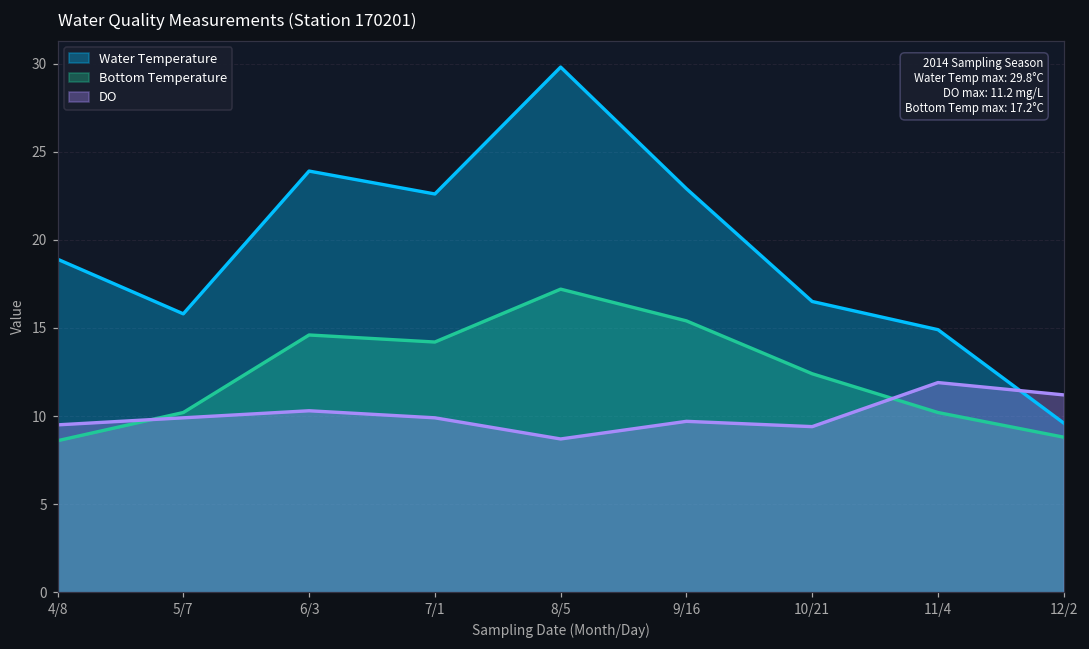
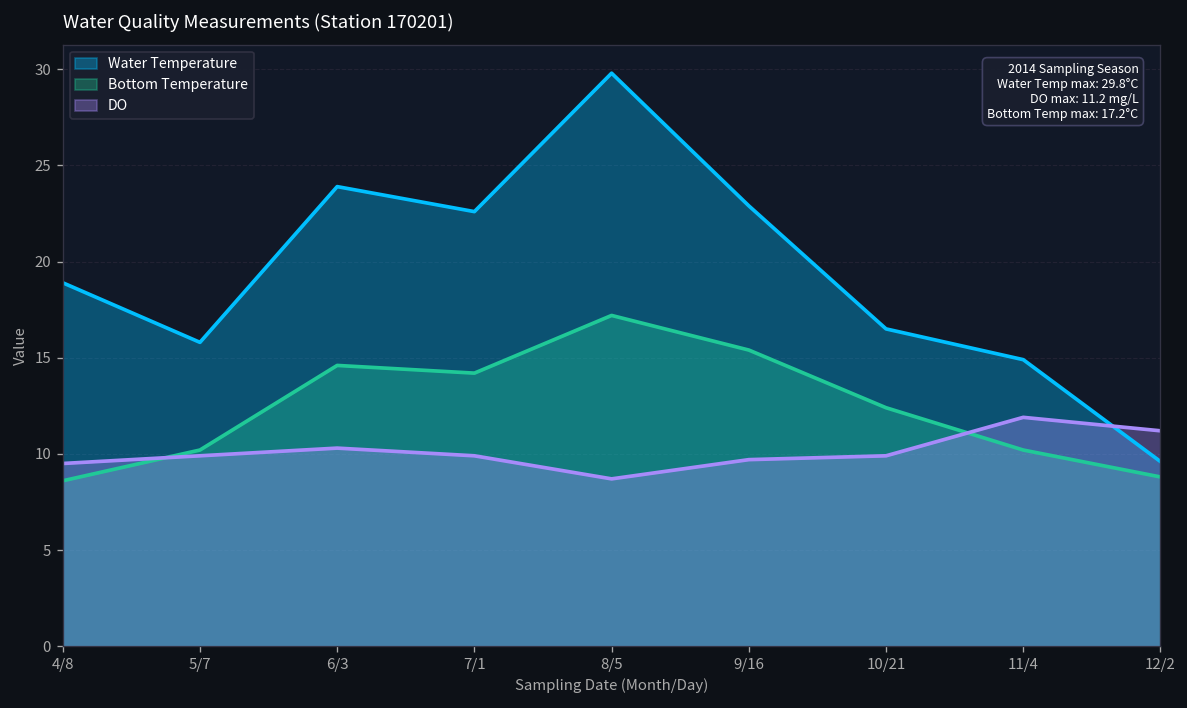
DO, 10/21: 9.4 -> 9.9
